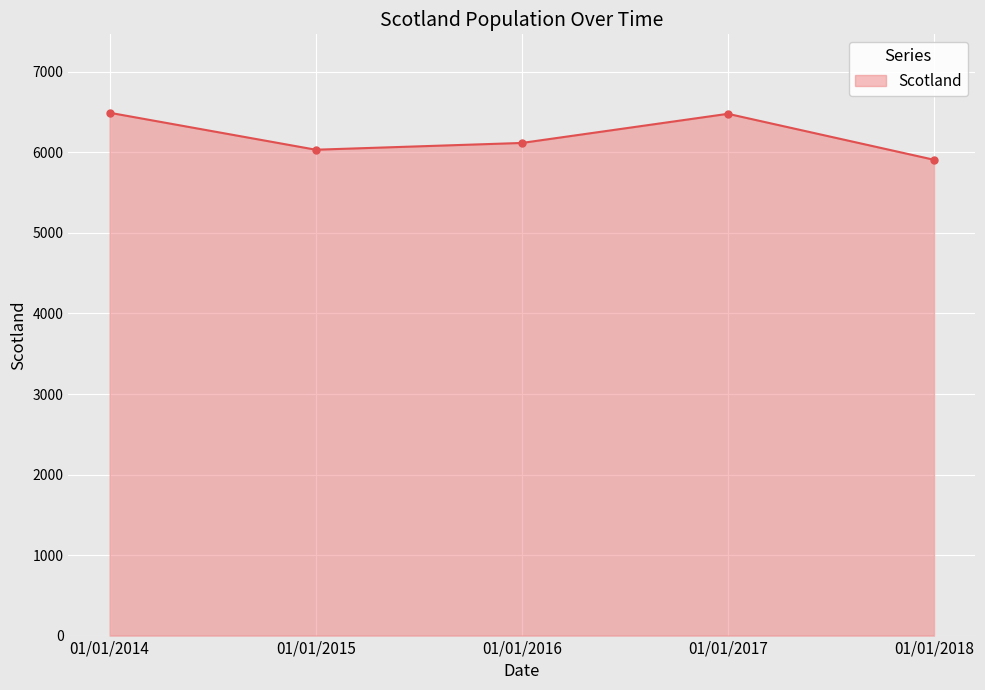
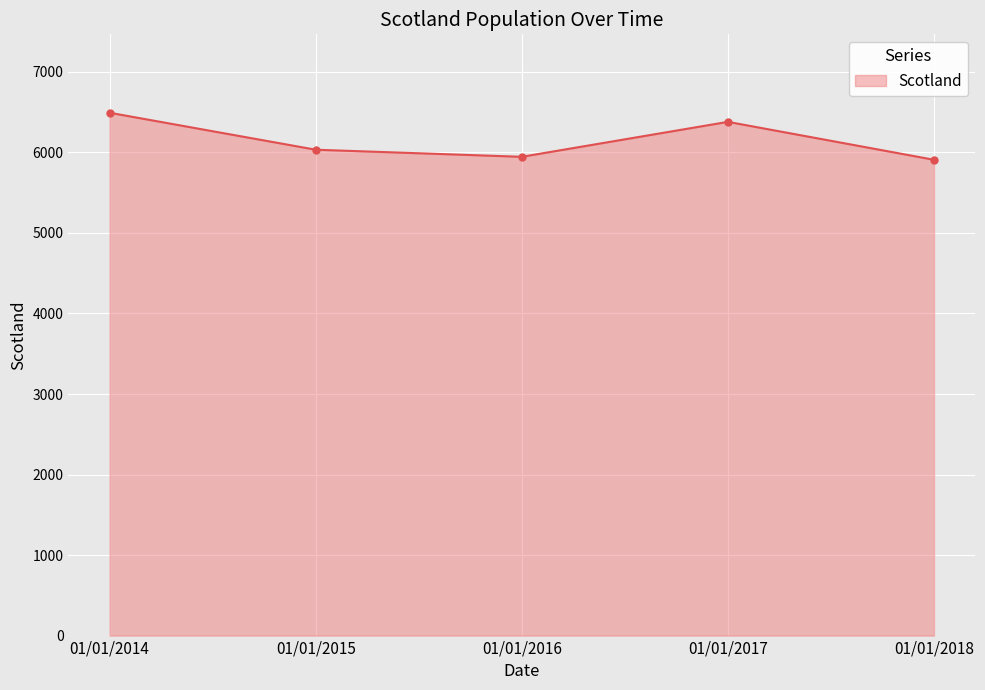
01/01/2016: 6100 -> 5900
01/01/2017: 6500 -> 6400
